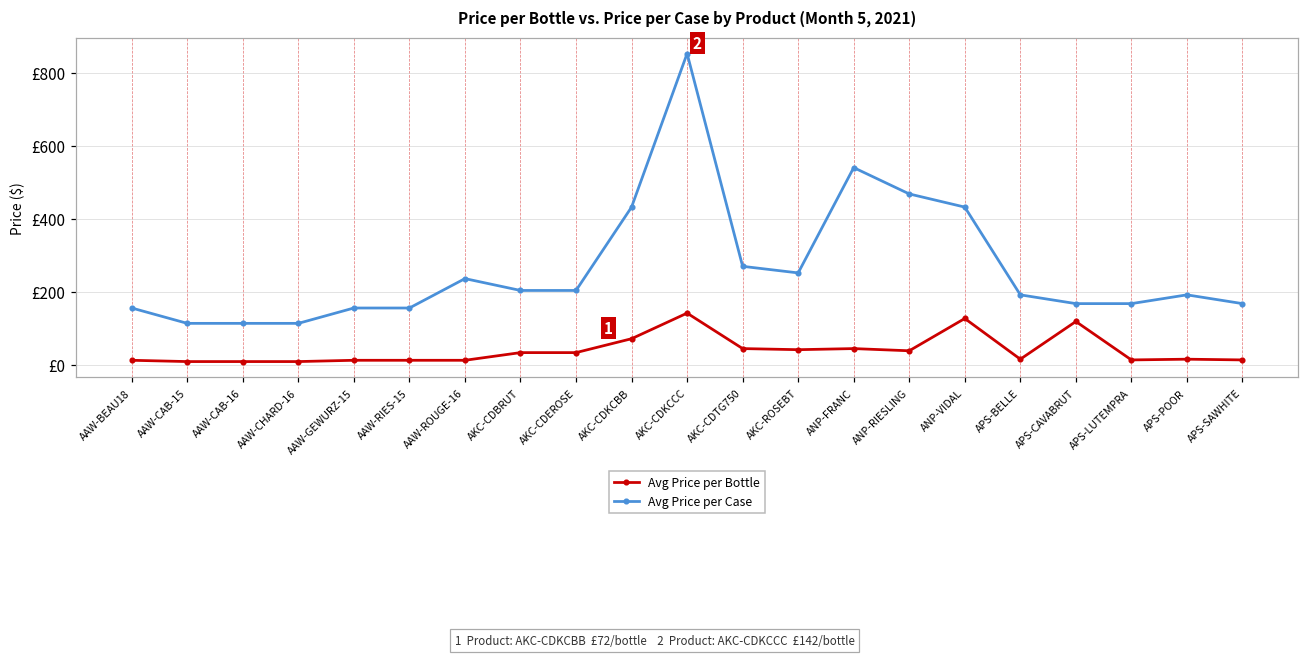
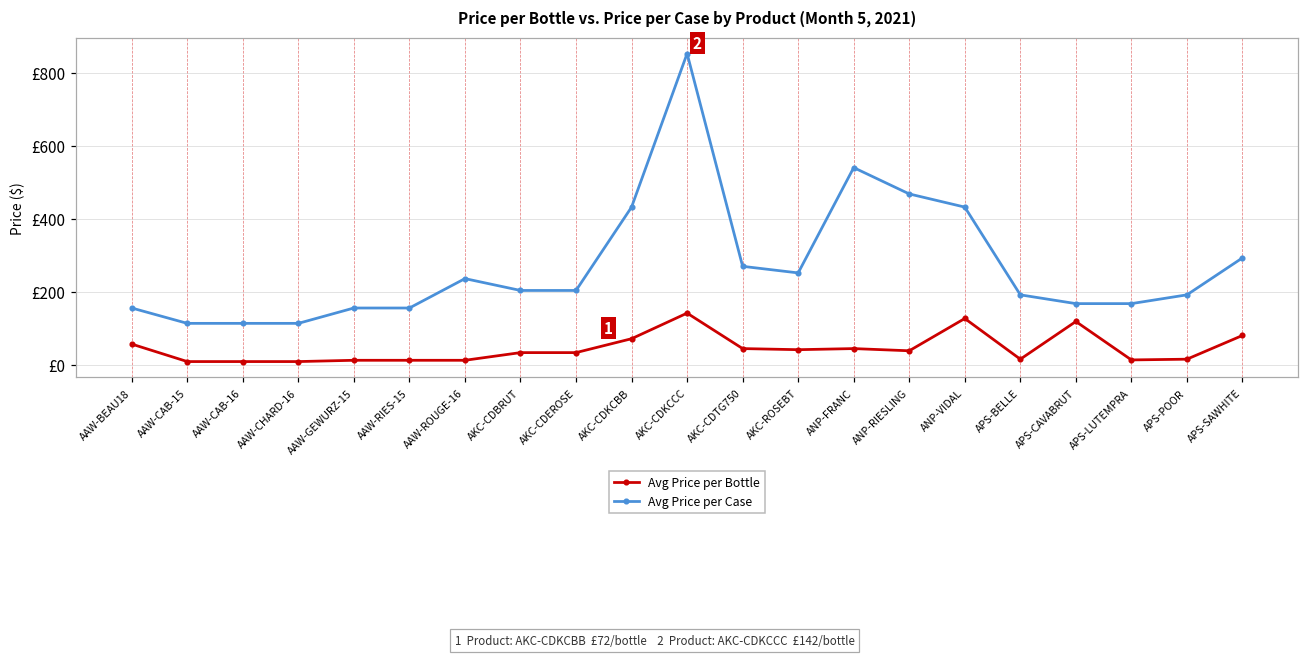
Avg Price per Bottle, AAW-BEAU18: £10 -> £60
Avg Price per Bottle, APS-SAWHITE: £10 -> £80
Avg Price per Case, APS-SAWHITE: £170 -> £290
